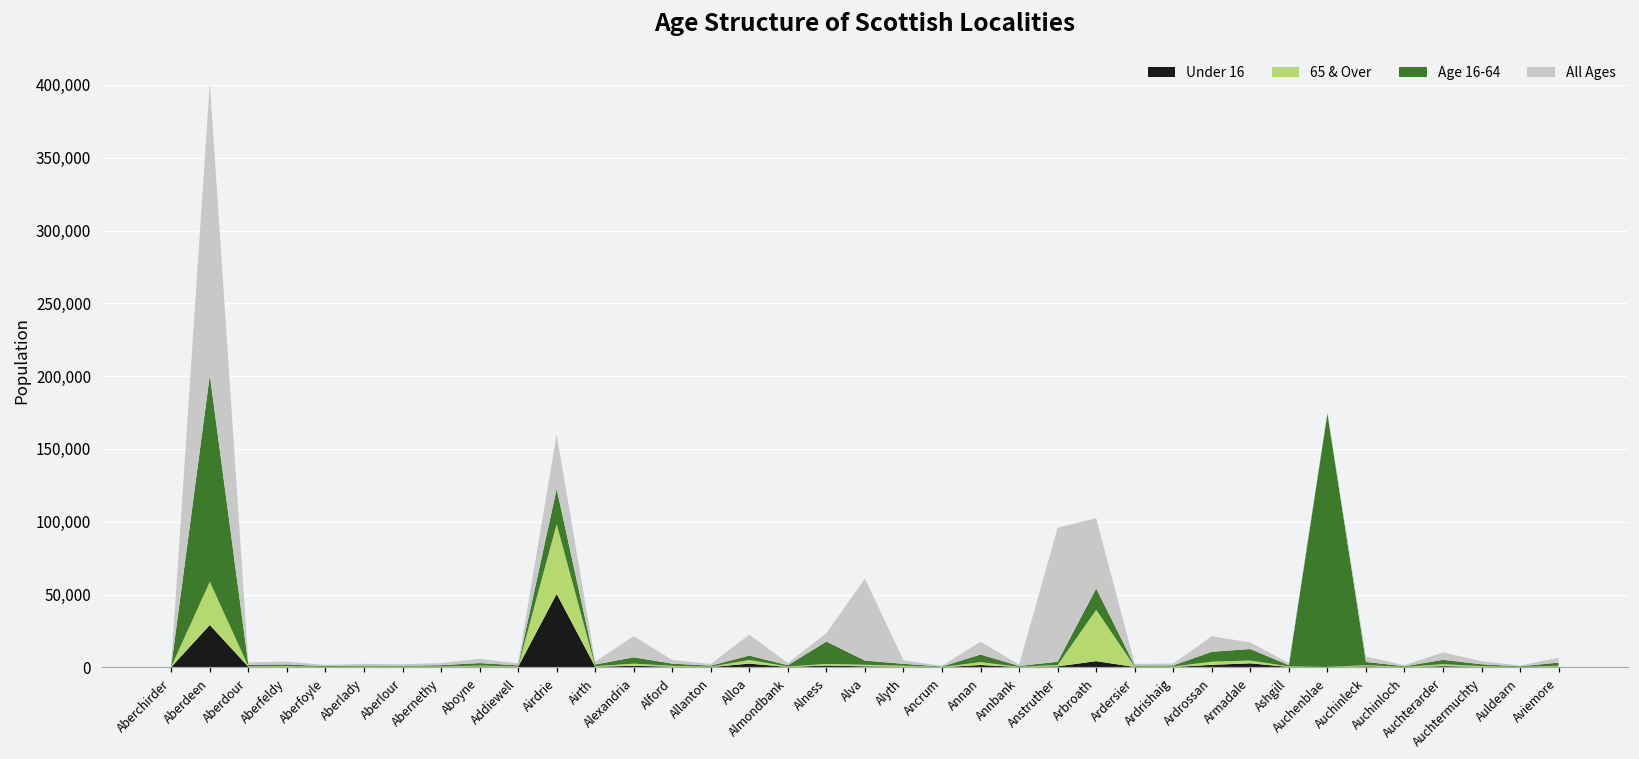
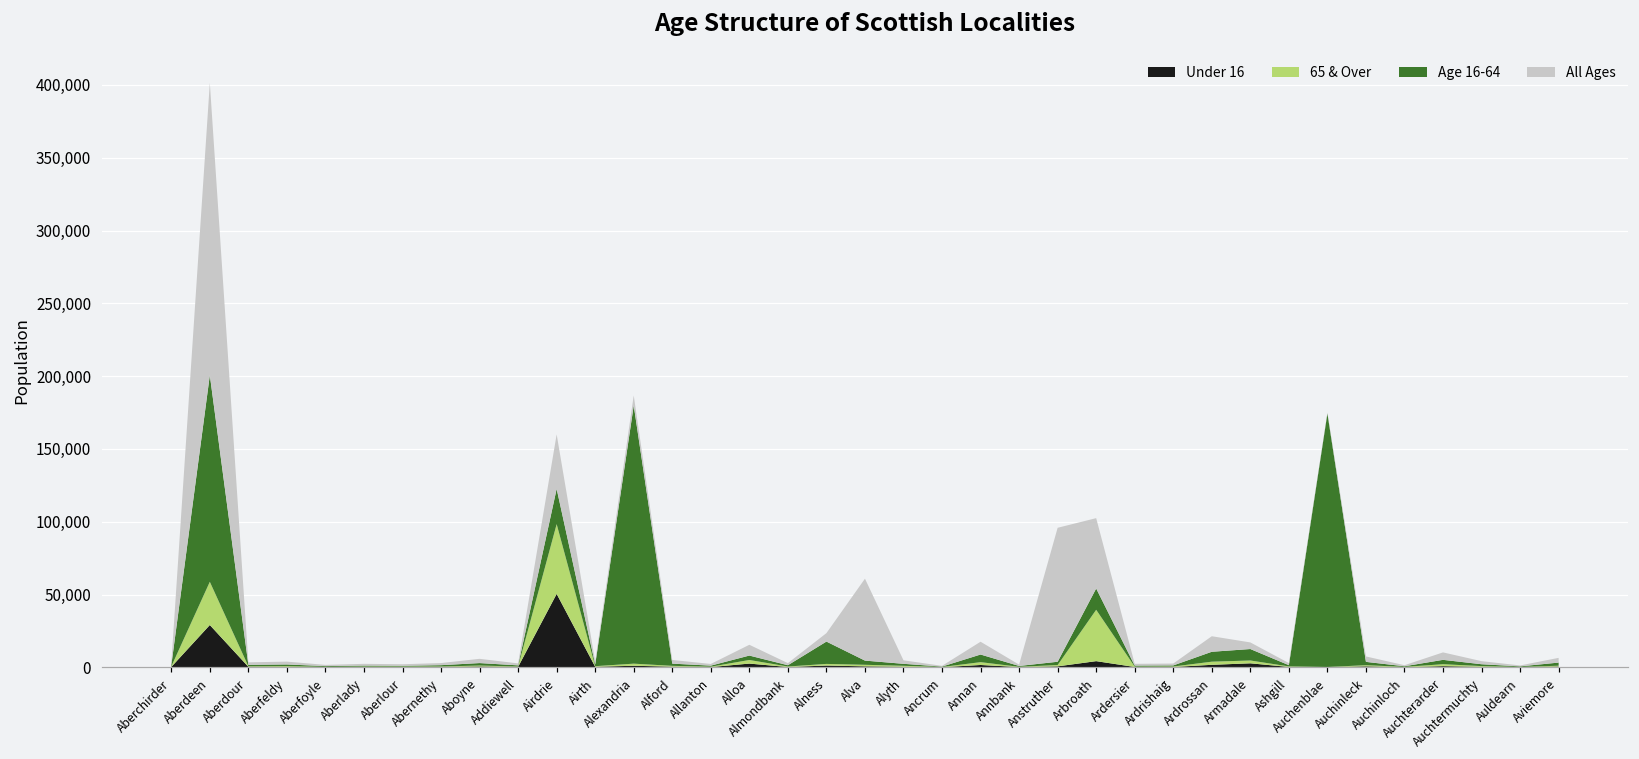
Age 16-64, Alexandria: 4,000 -> 177,000
All Ages, Alexandria: 15,000 -> 7,000
All Ages, Alloa: 14,000 -> 7,000
